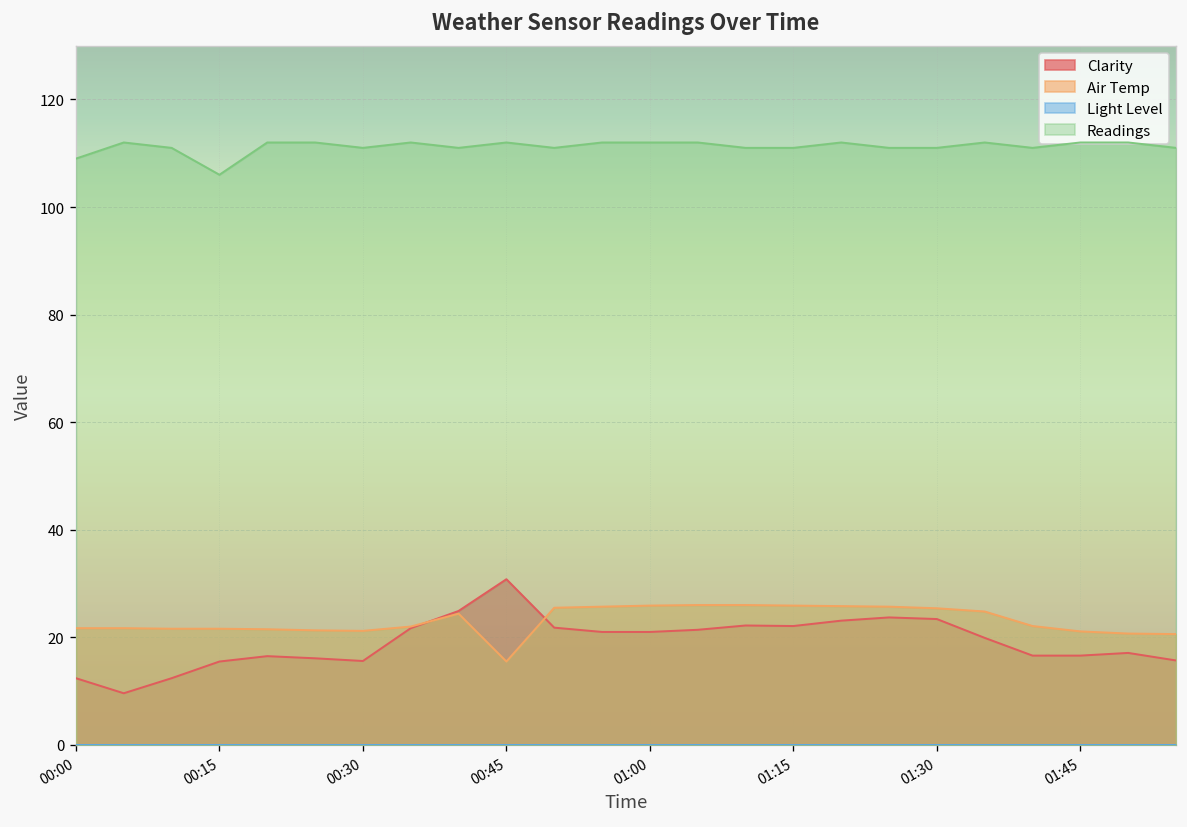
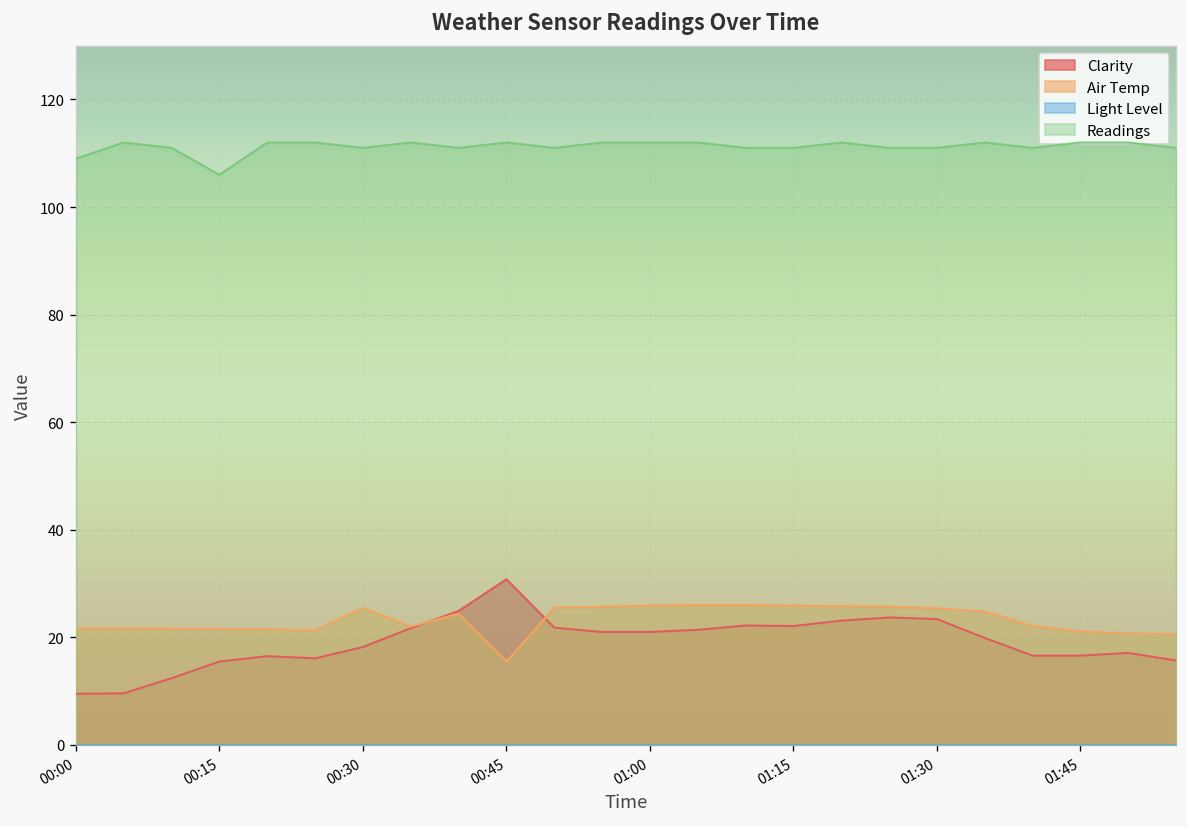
Clarity, 00:00: 12 -> 10
Clarity, 00:30: 16 -> 18
Air Temp, 00:30: 21 -> 26
